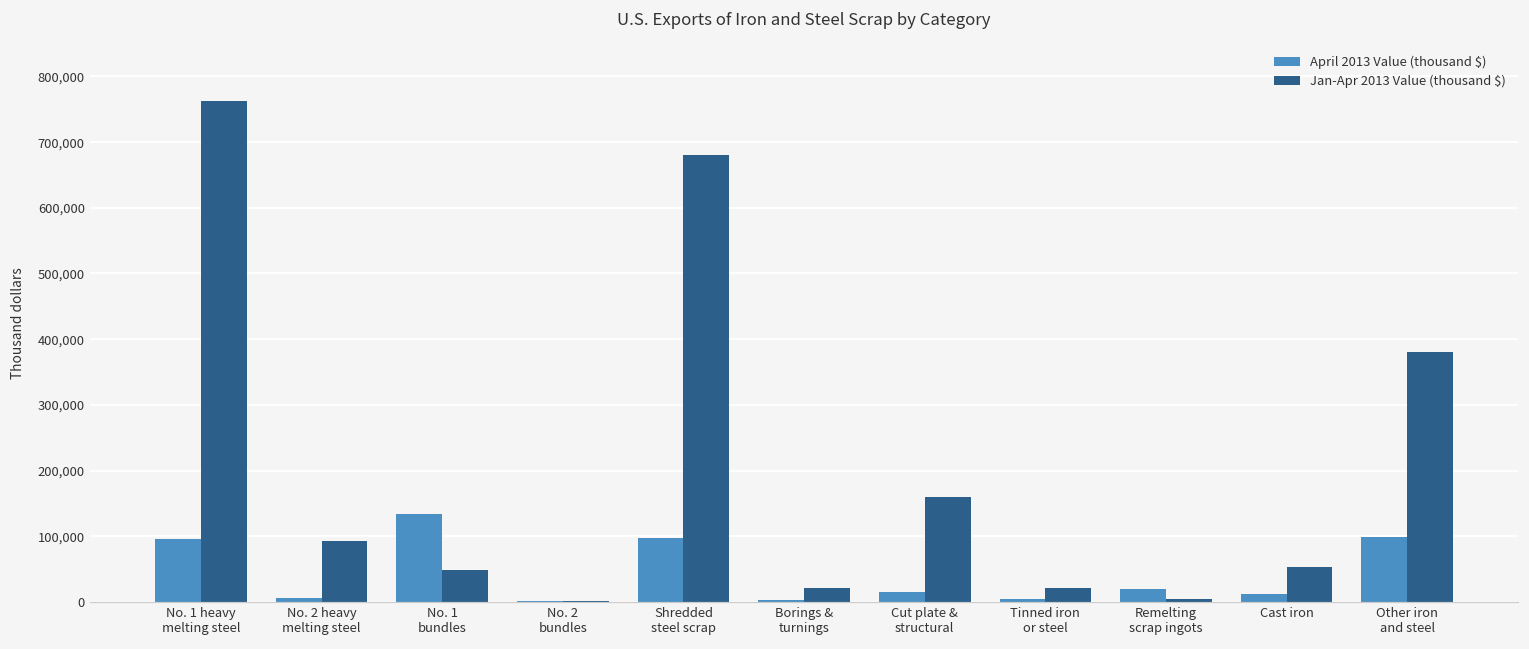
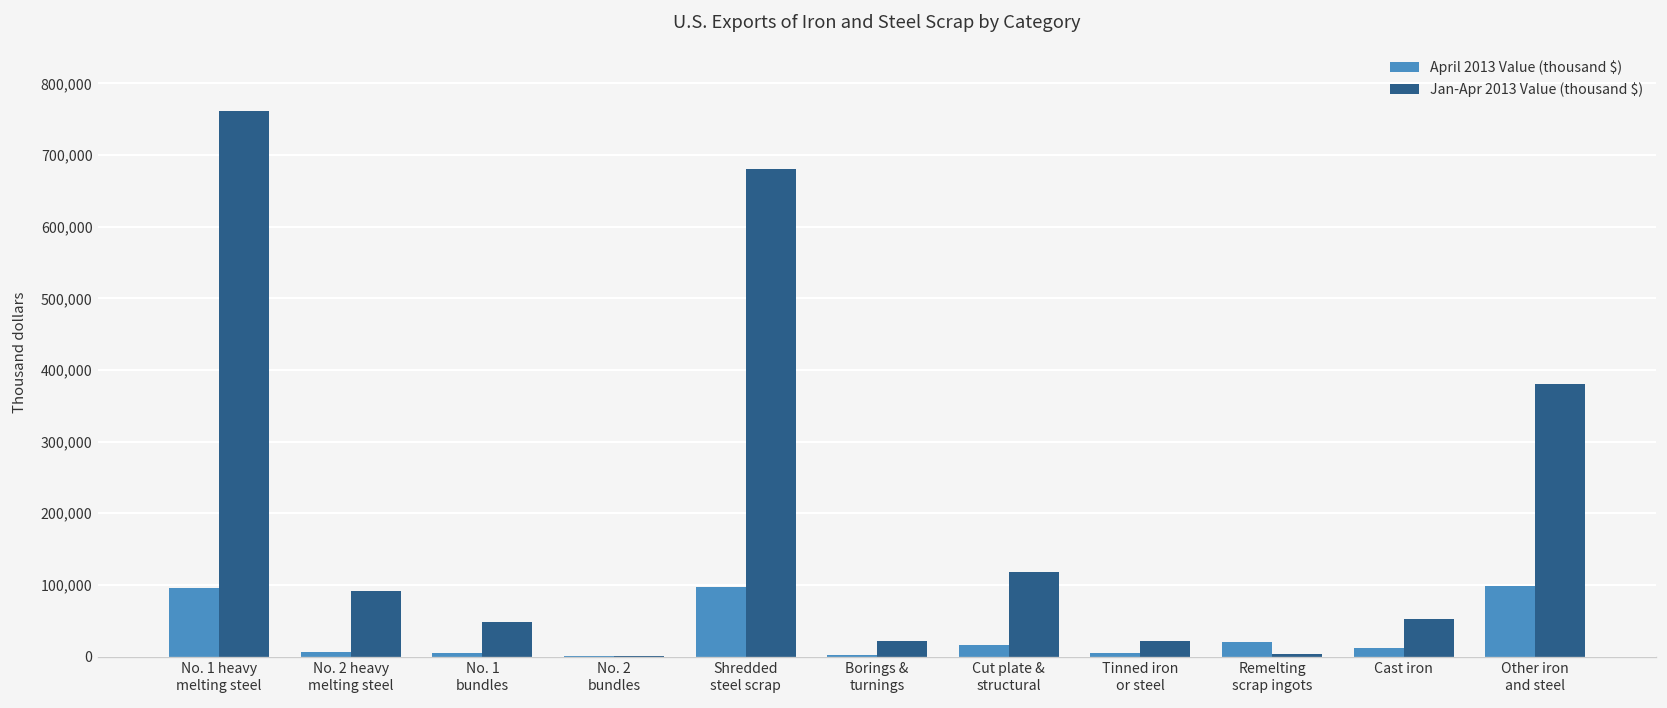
April 2013 Value (thousand $), No. 1 bundles: 130,000 -> 0
Jan-Apr 2013 Value (thousand $), Cut plate & structural: 160,000 -> 120,000
